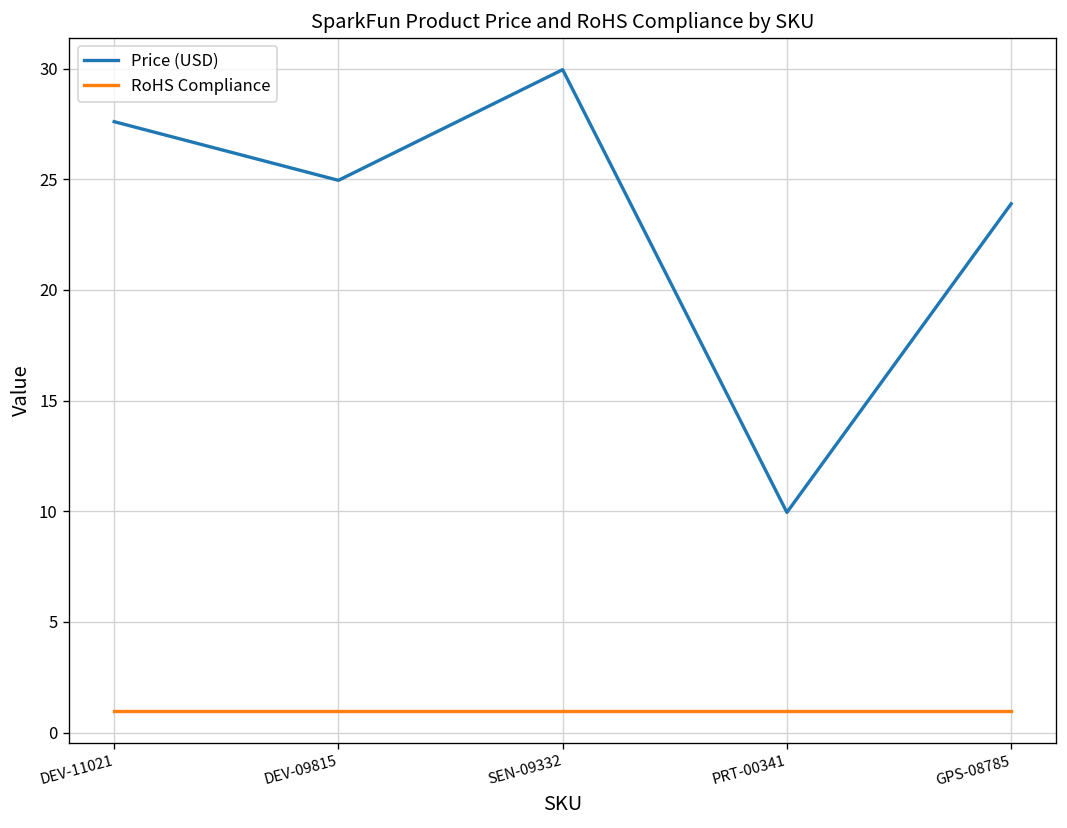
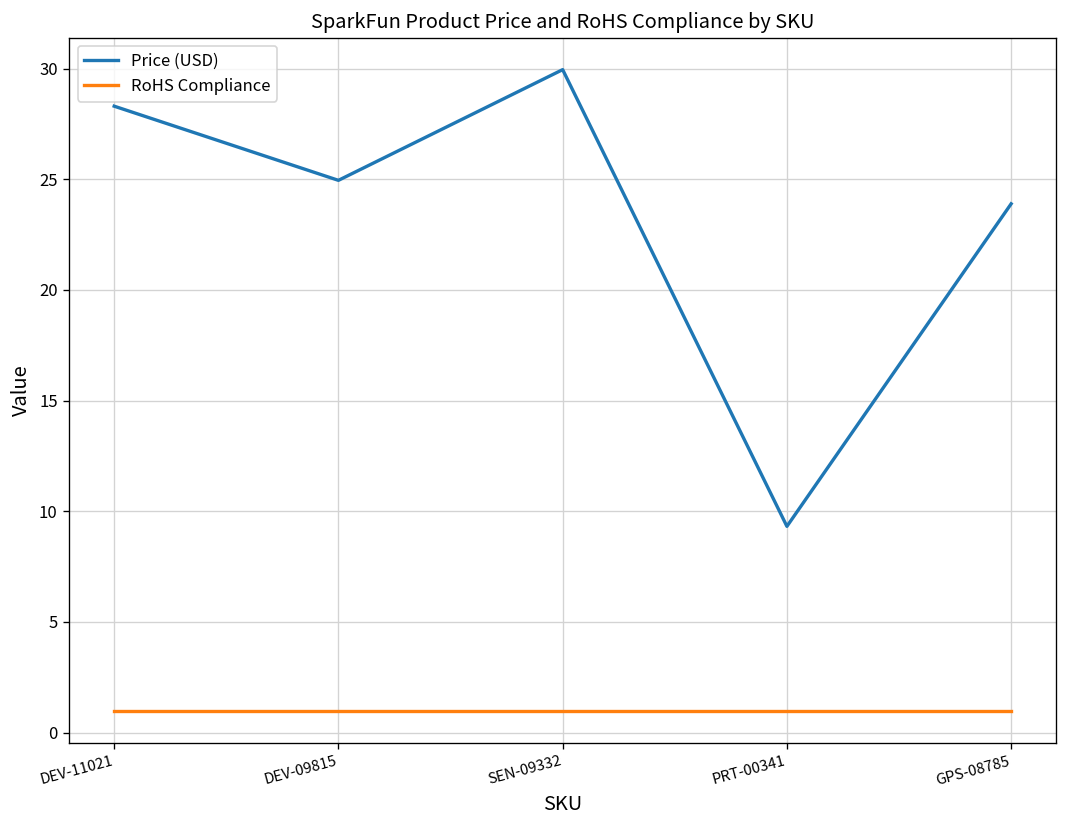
Price (USD), DEV-11021: 27.6 -> 28.3
Price (USD), PRT-00341: 10.0 -> 9.3
